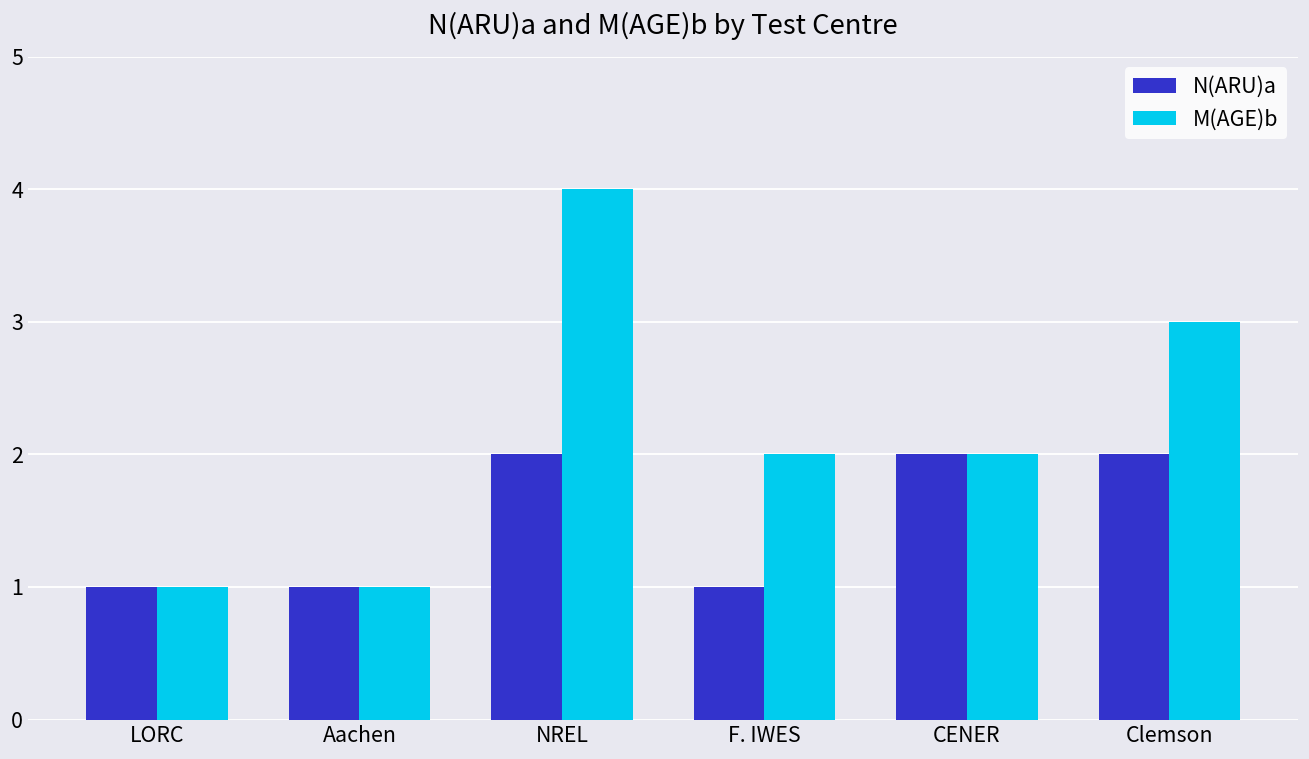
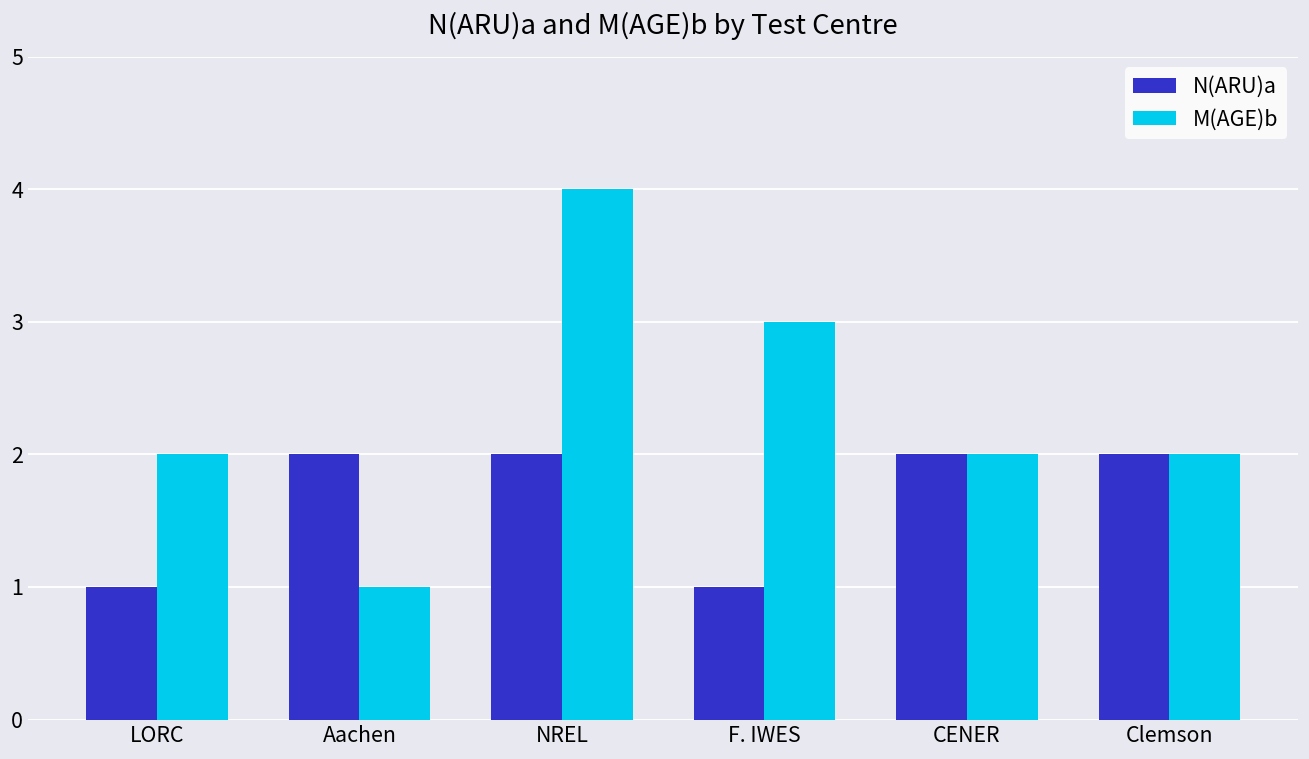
M(AGE)b, LORC: 1 -> 2
N(ARU)a, Aachen: 1 -> 2
M(AGE)b, F. IWES: 2 -> 3
M(AGE)b, Clemson: 3 -> 2
